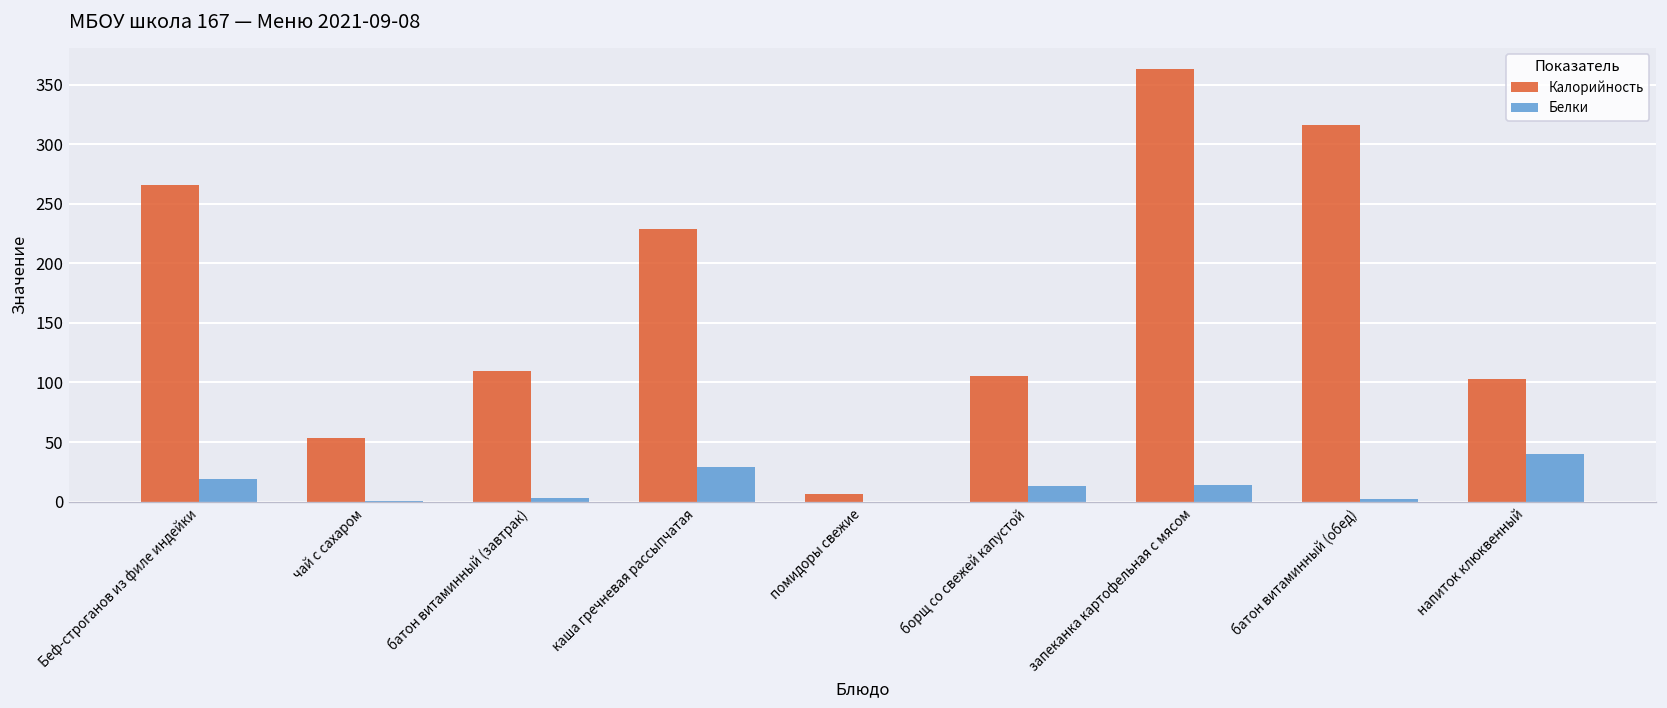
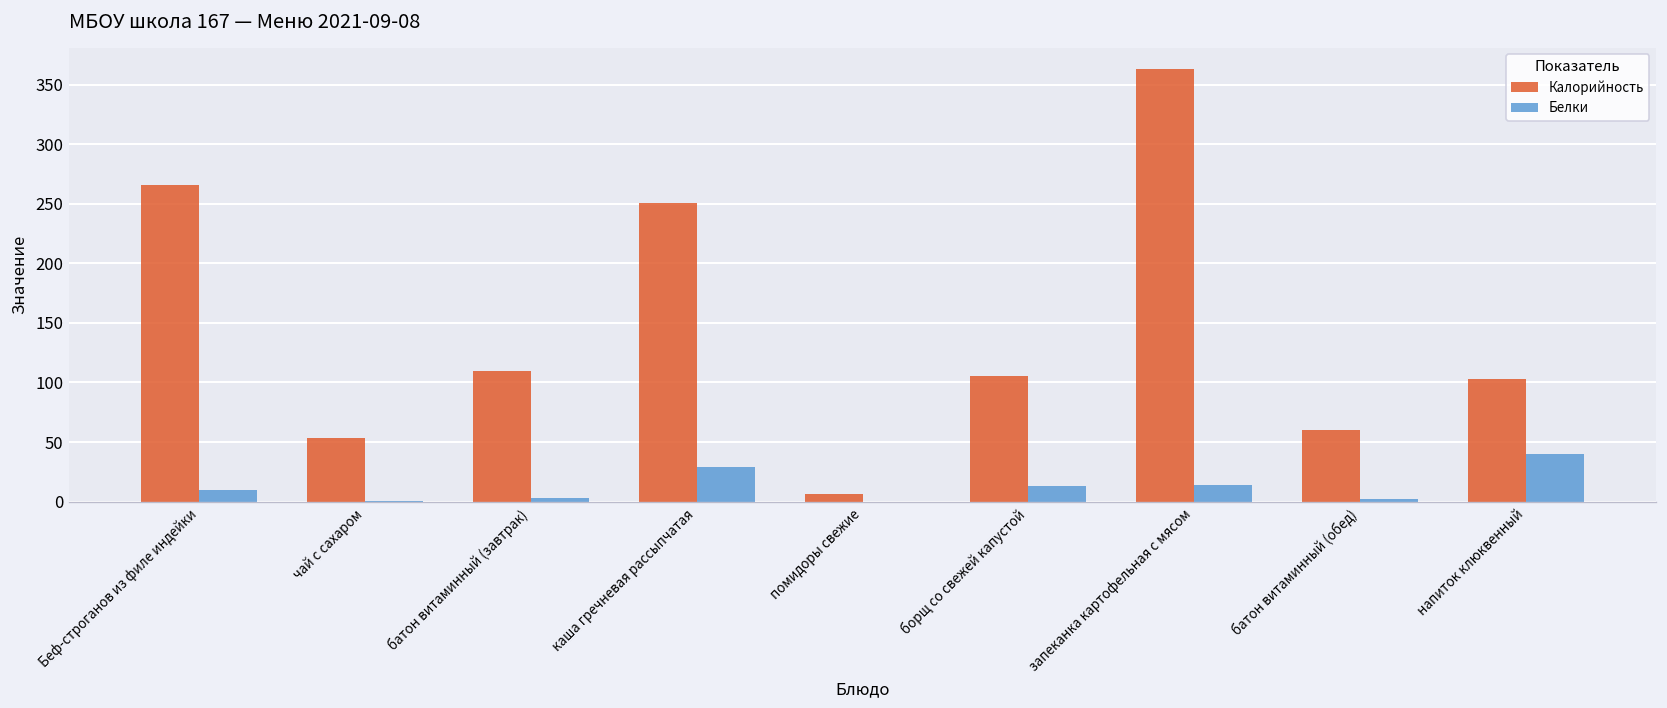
Белки, Беф-строганов из филе индейки: 20 -> 10
Калорийность, каша гречневая рассыпчатая: 230 -> 250
Калорийность, батон витаминный (обед): 320 -> 60
